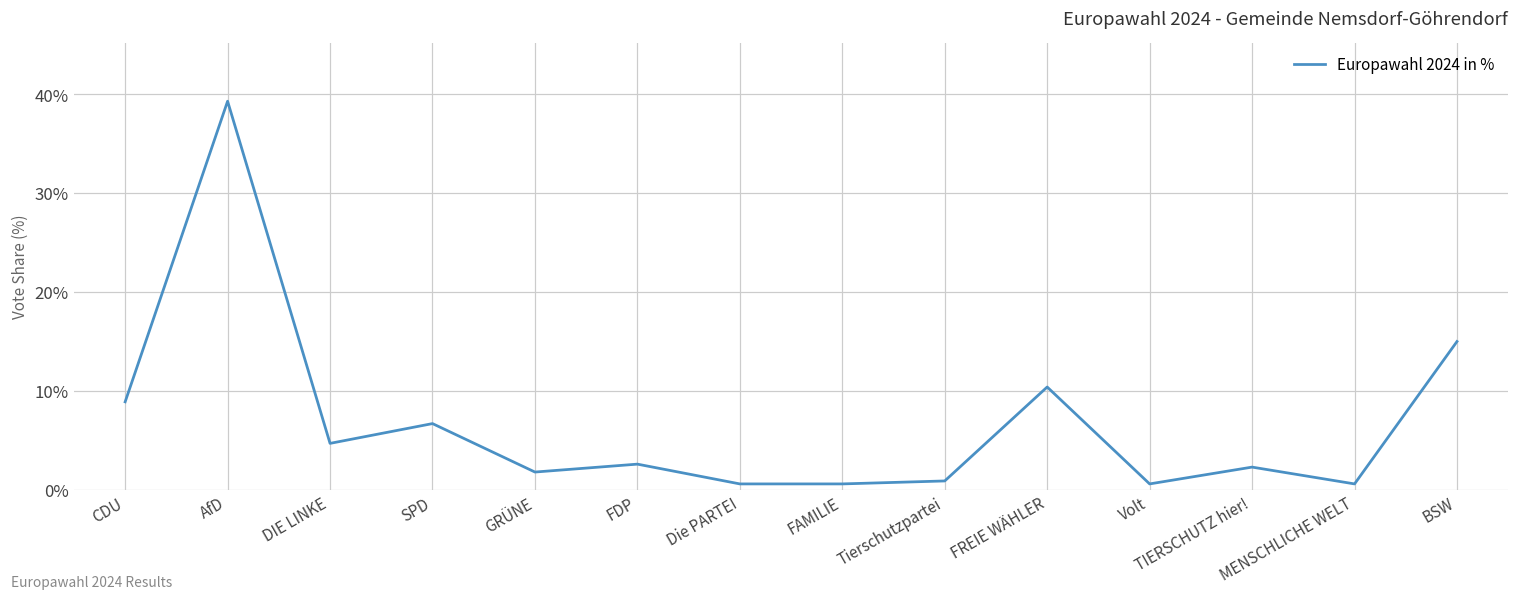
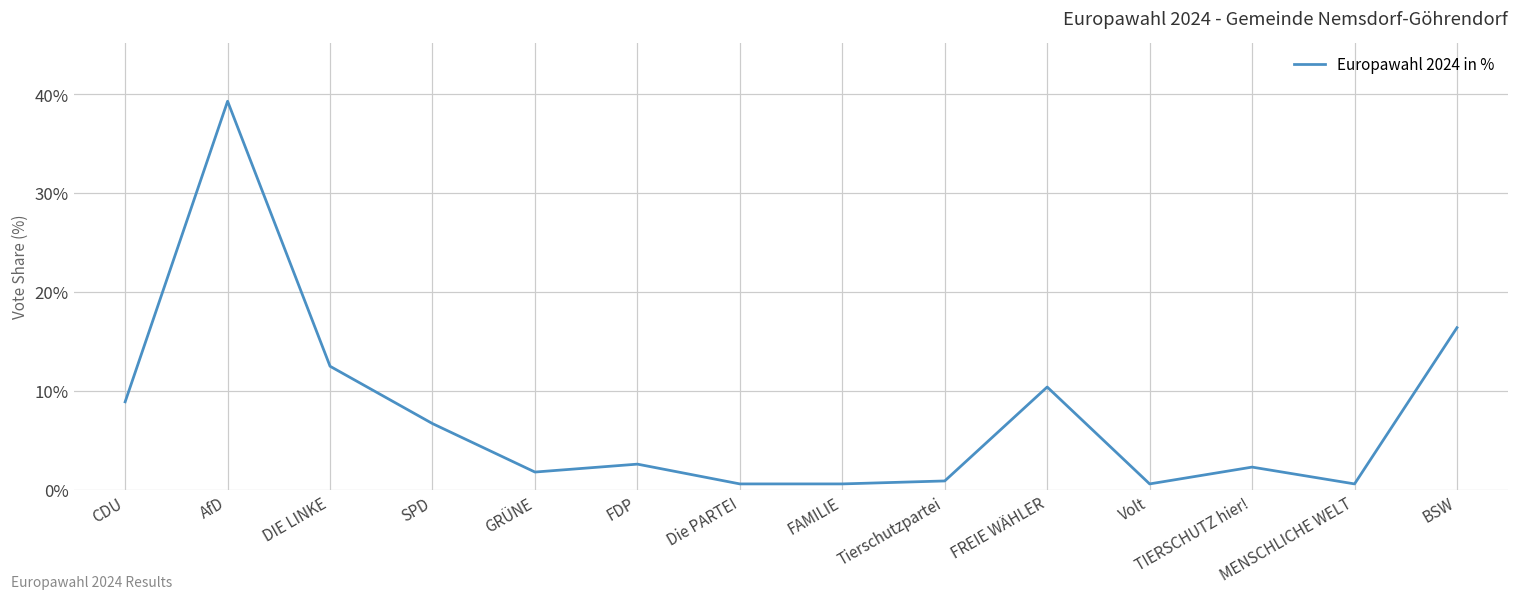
DIE LINKE: 5% -> 13%
BSW: 15% -> 16%
